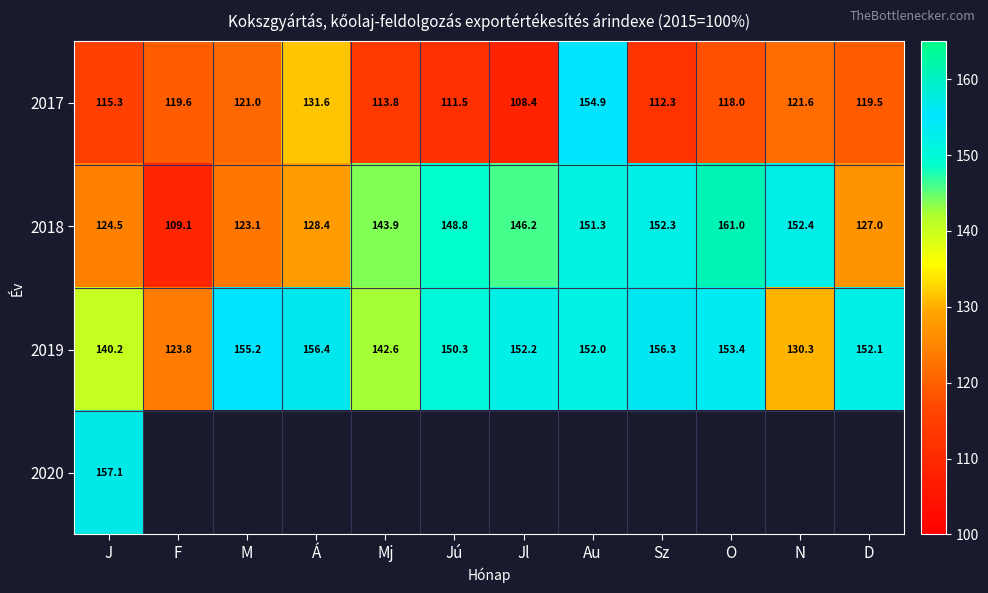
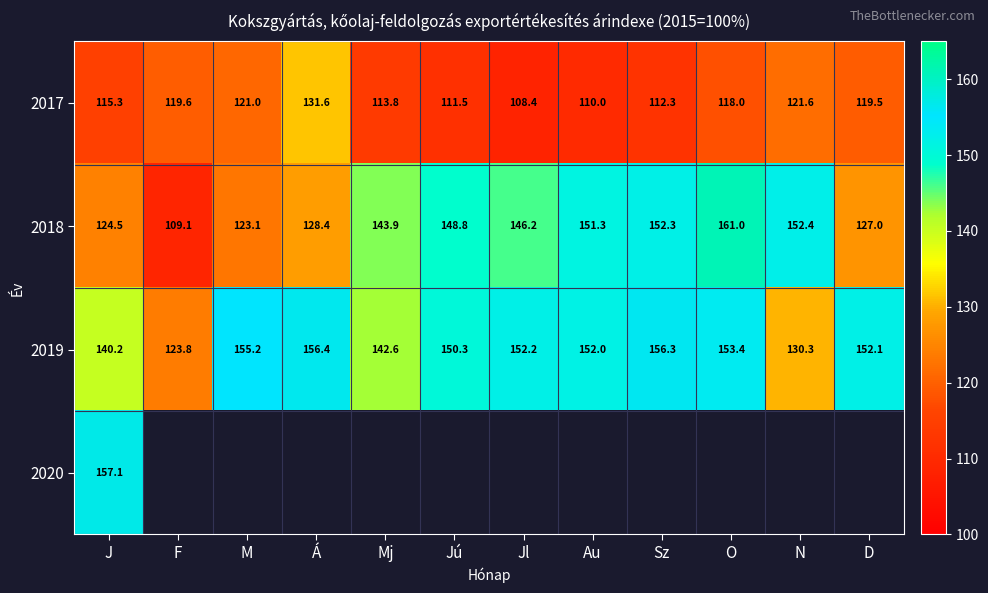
2017, Au: 154.9 -> 110.0
